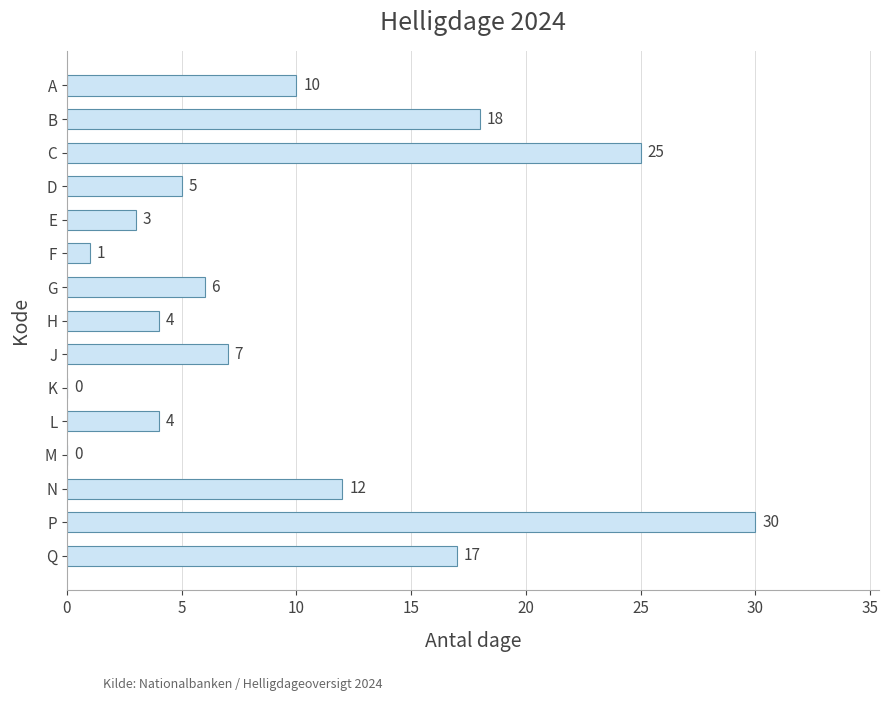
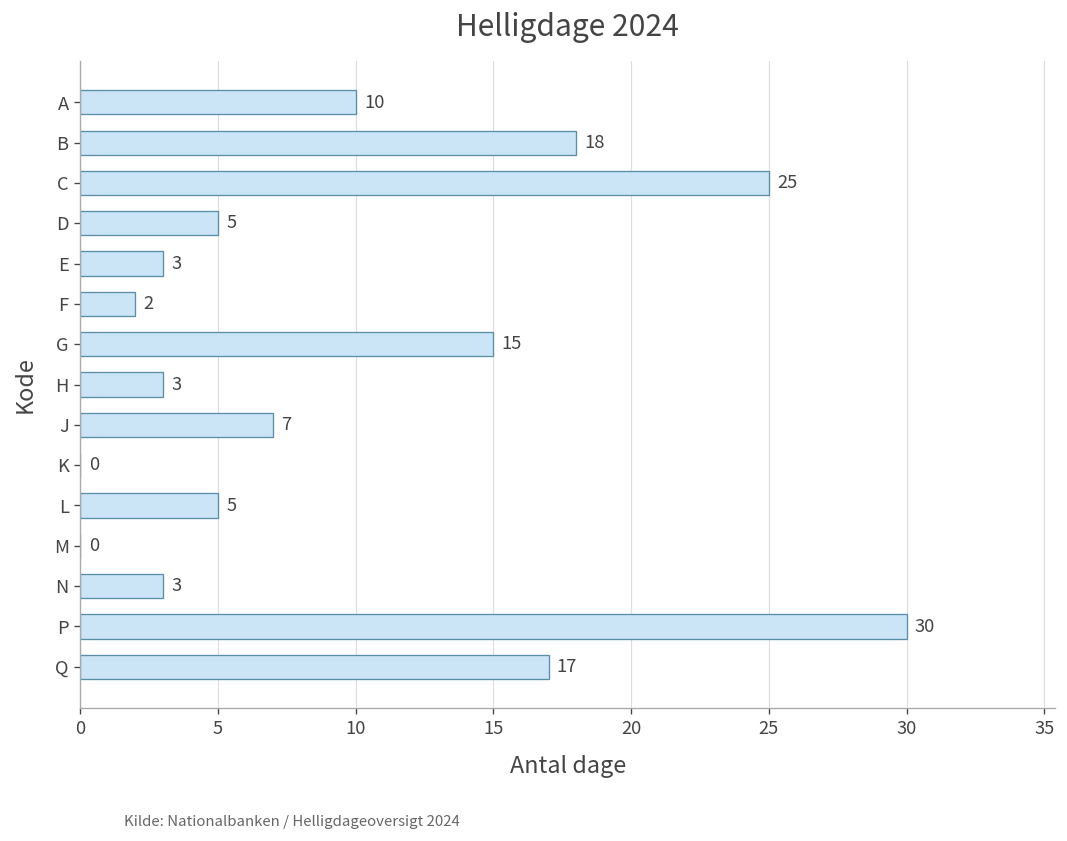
F: 1 -> 2
G: 6 -> 15
H: 4 -> 3
L: 4 -> 5
N: 12 -> 3
